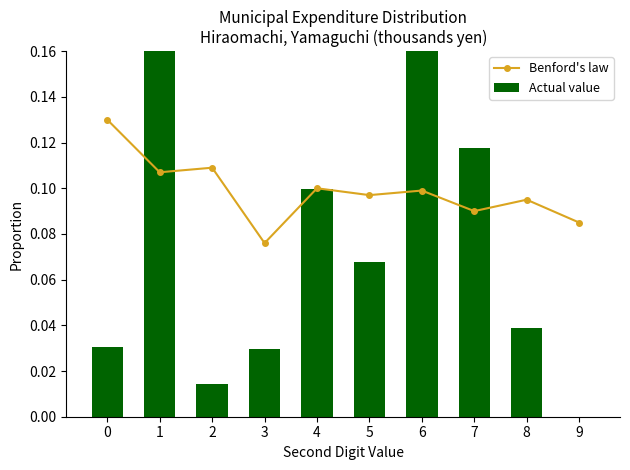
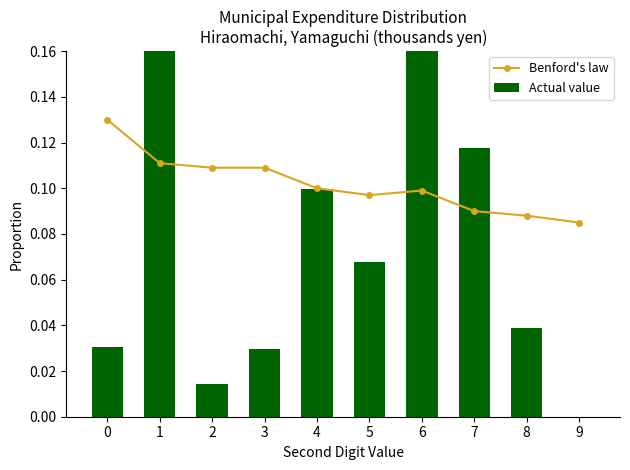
Benford's law, 1: 0.107 -> 0.111
Benford's law, 3: 0.076 -> 0.109
Benford's law, 8: 0.095 -> 0.088
